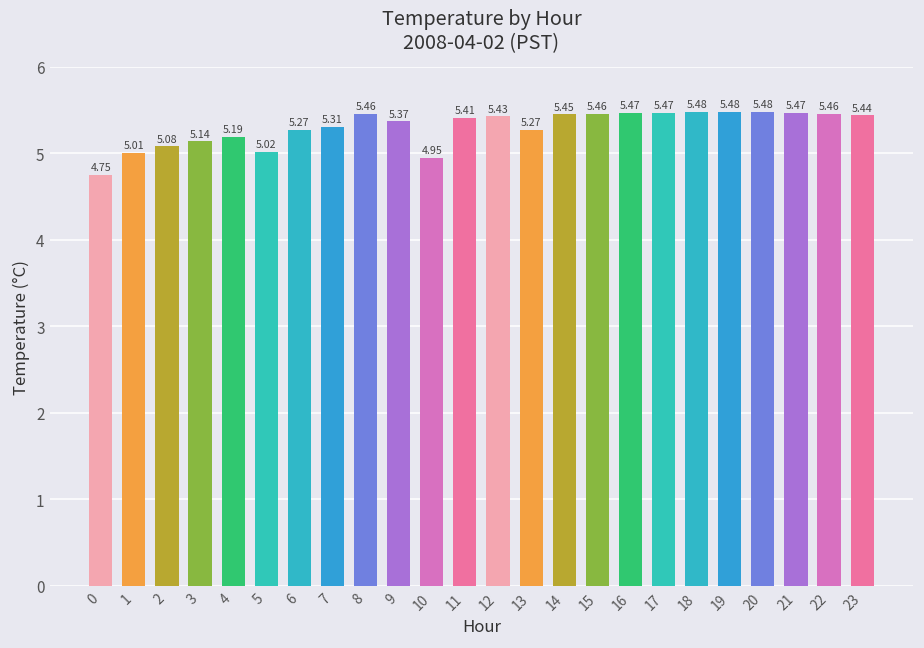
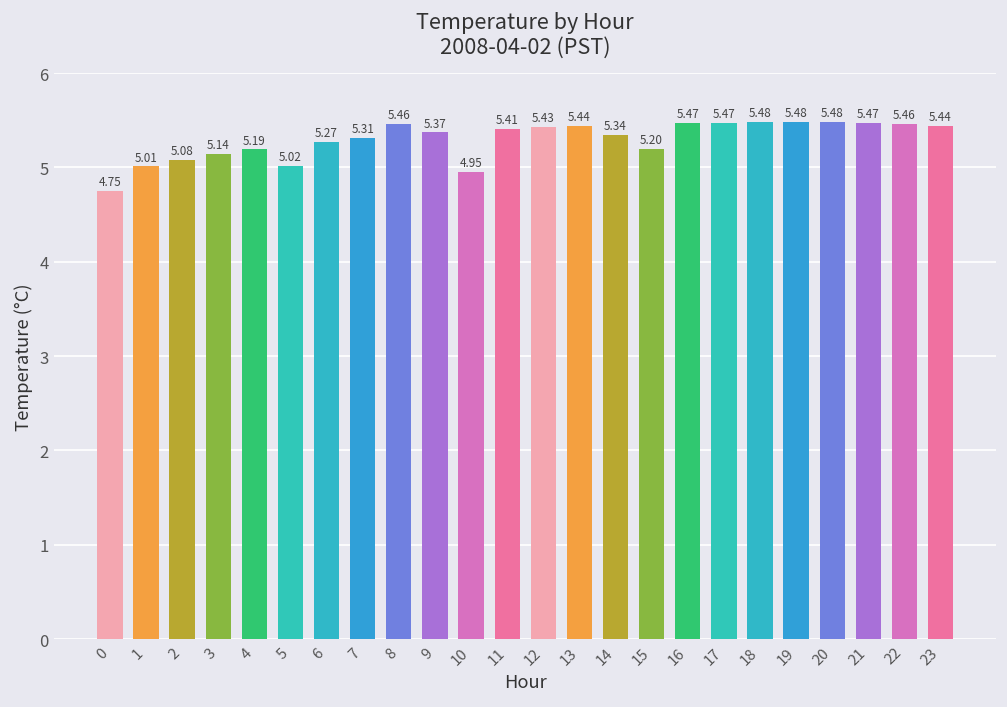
13: 5.27 -> 5.44
14: 5.45 -> 5.34
15: 5.46 -> 5.20
